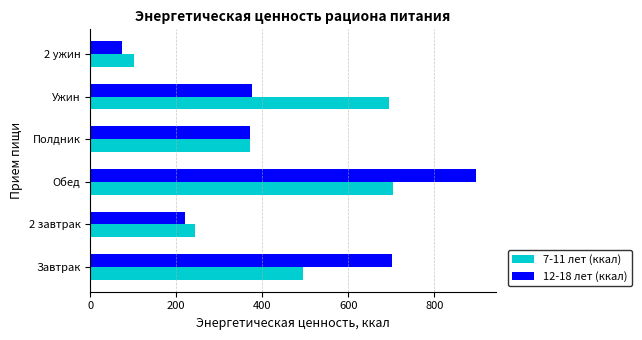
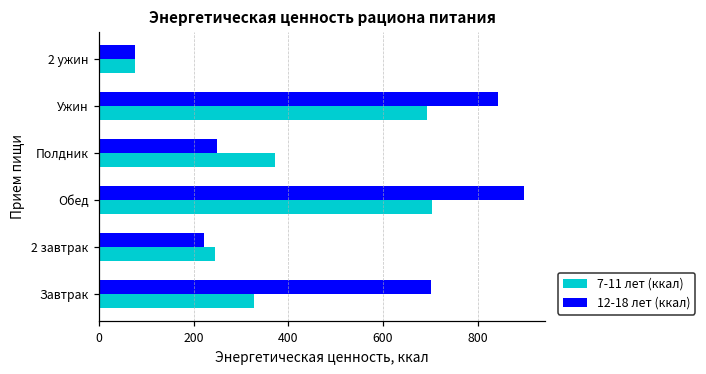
7-11 лет (ккал), 2 ужин: 100 -> 80
12-18 лет (ккал), Ужин: 380 -> 840
12-18 лет (ккал), Полдник: 370 -> 250
7-11 лет (ккал), Завтрак: 500 -> 330
